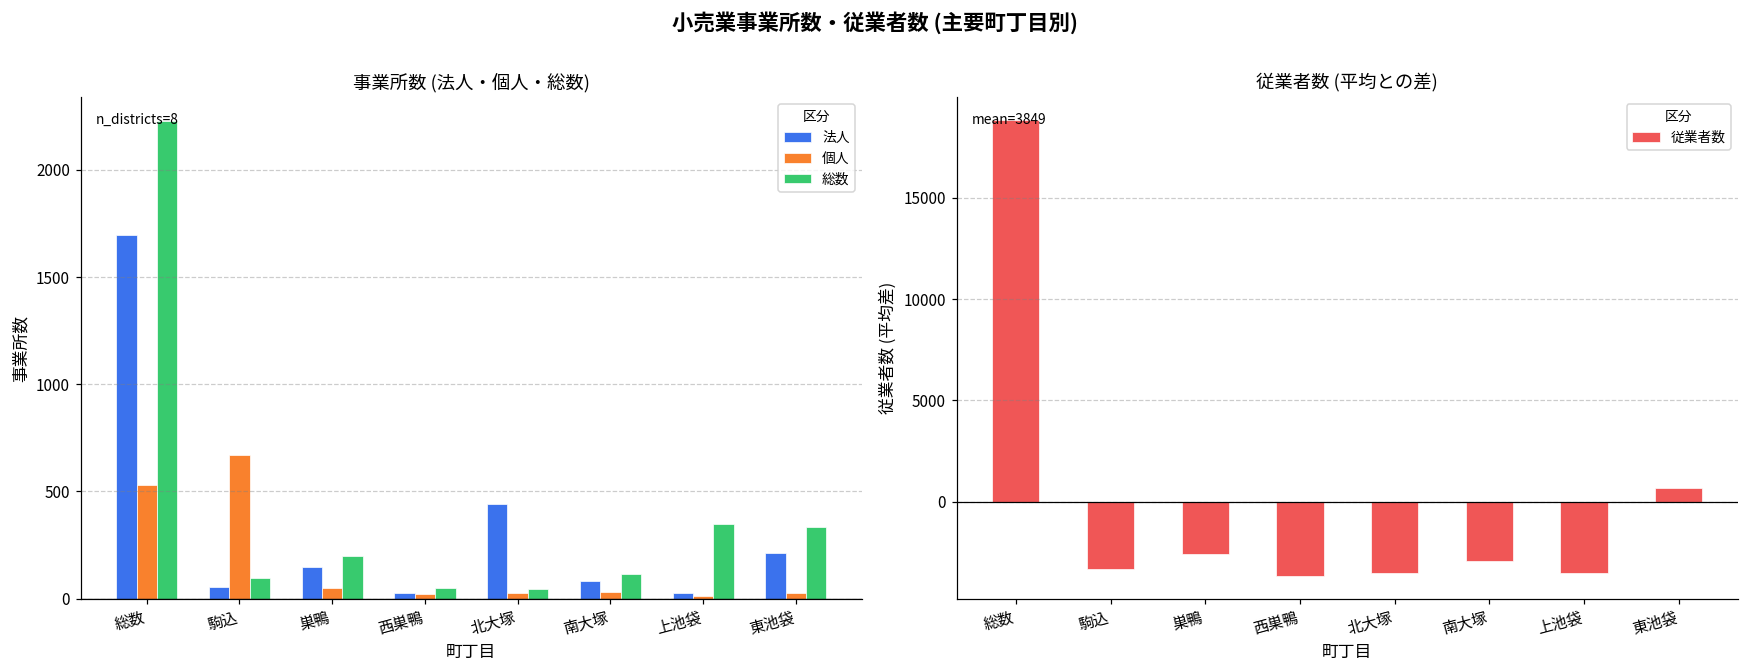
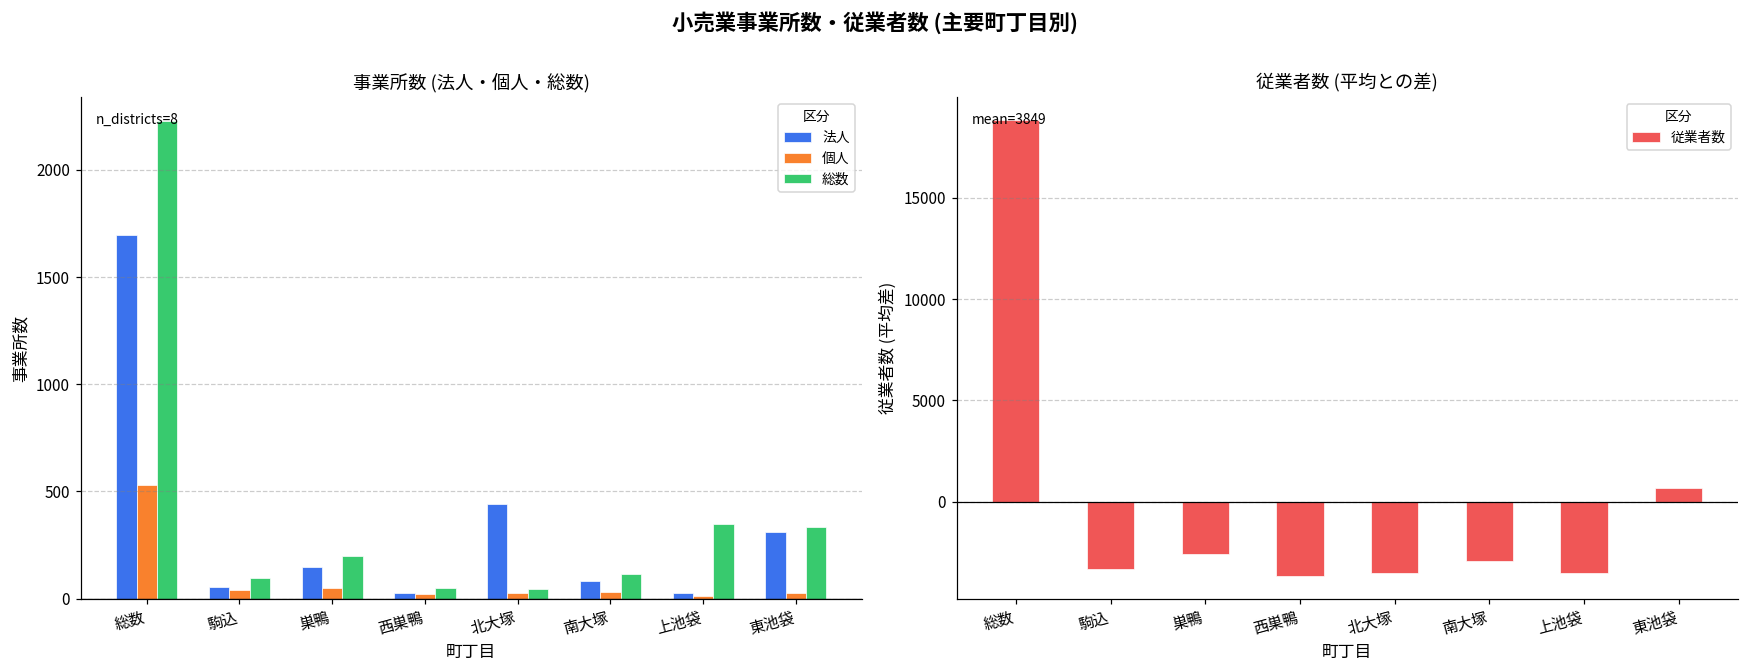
事業所数 (法人・個人・総数), 個人, 駒込: 670 -> 40
事業所数 (法人・個人・総数), 法人, 東池袋: 210 -> 310
